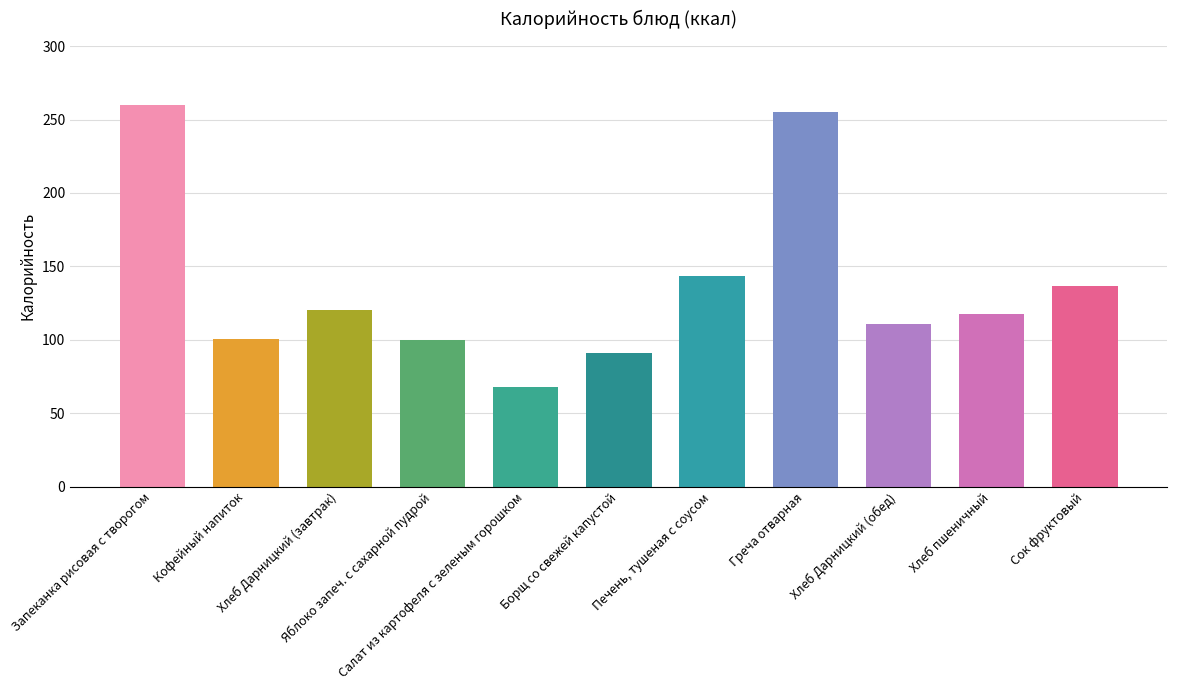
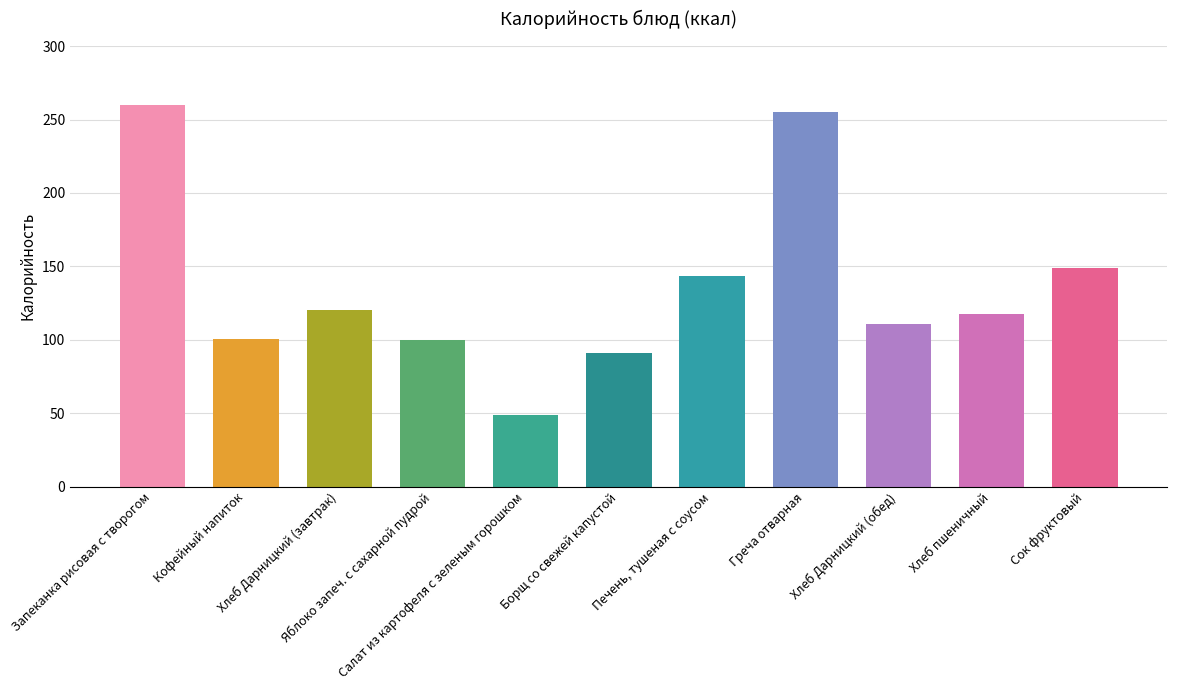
Салат из картофеля с зеленым горошком: 68 -> 49
Сок фруктовый: 136 -> 149
